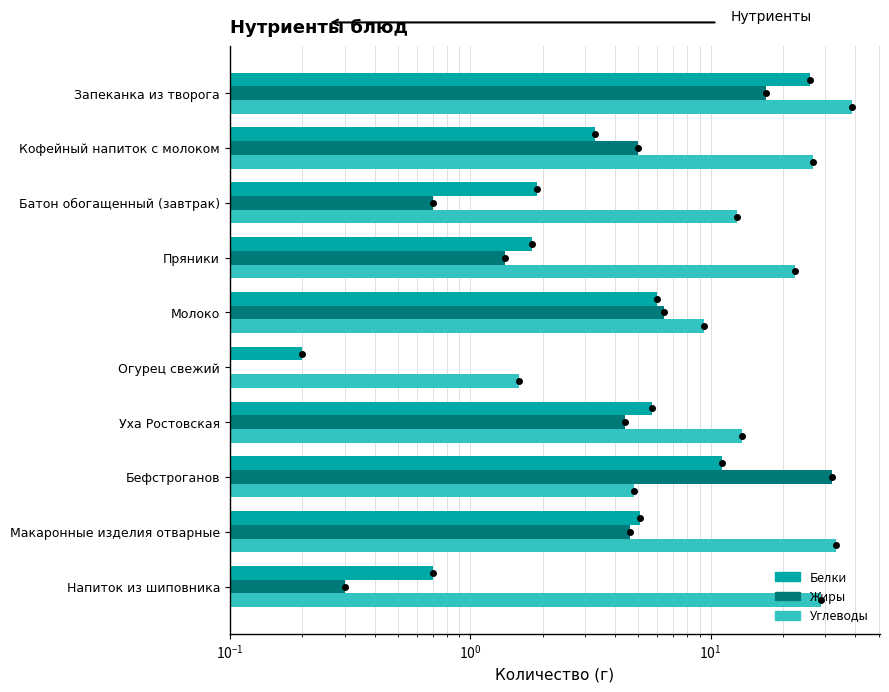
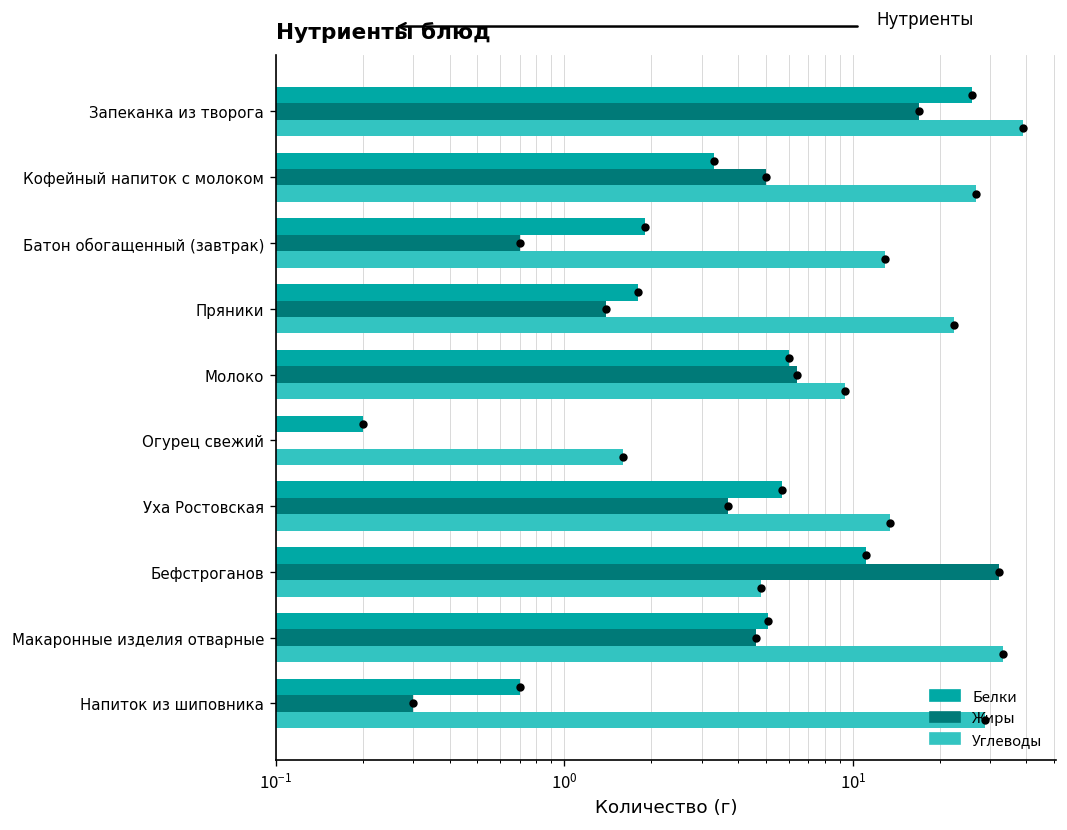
Жиры, Уха Ростовская: 4.4 -> 3.7
